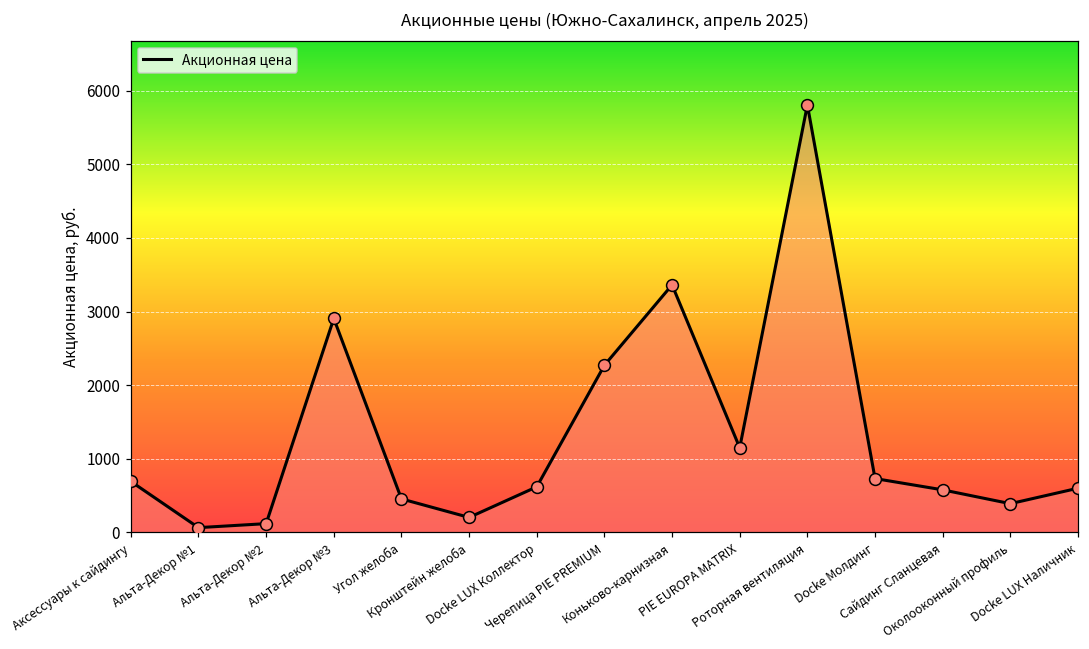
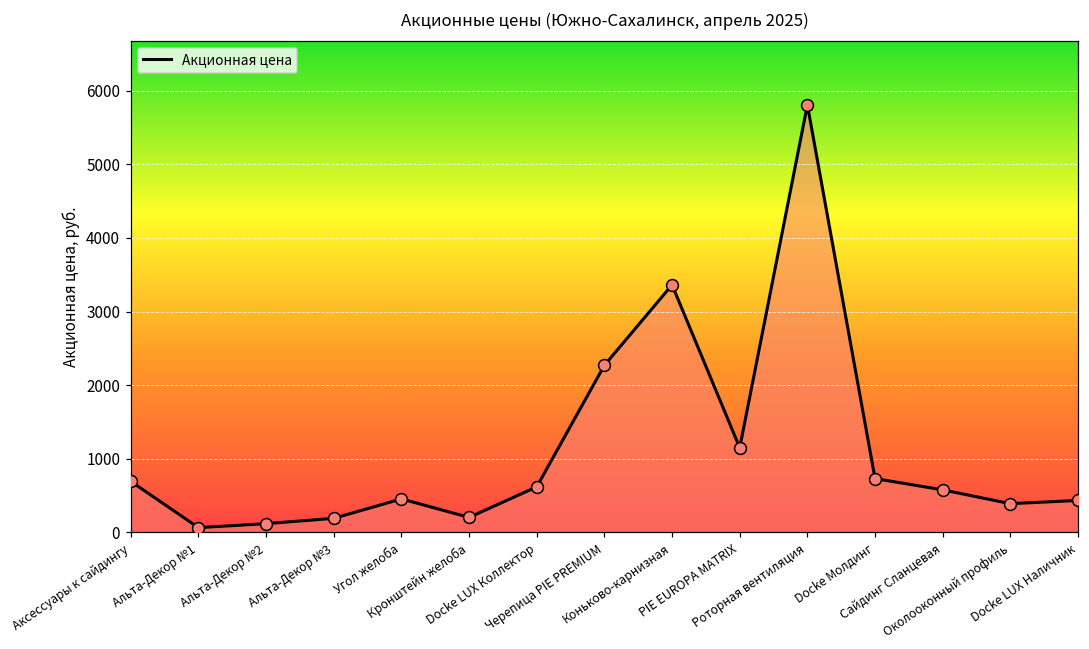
Альта-Декор №3: 2900 -> 200
Docke LUX Наличник: 600 -> 400
